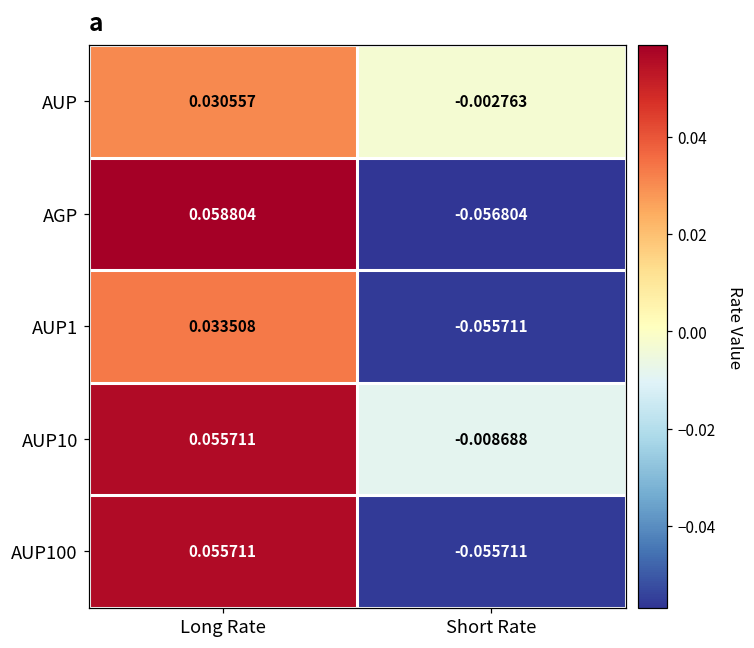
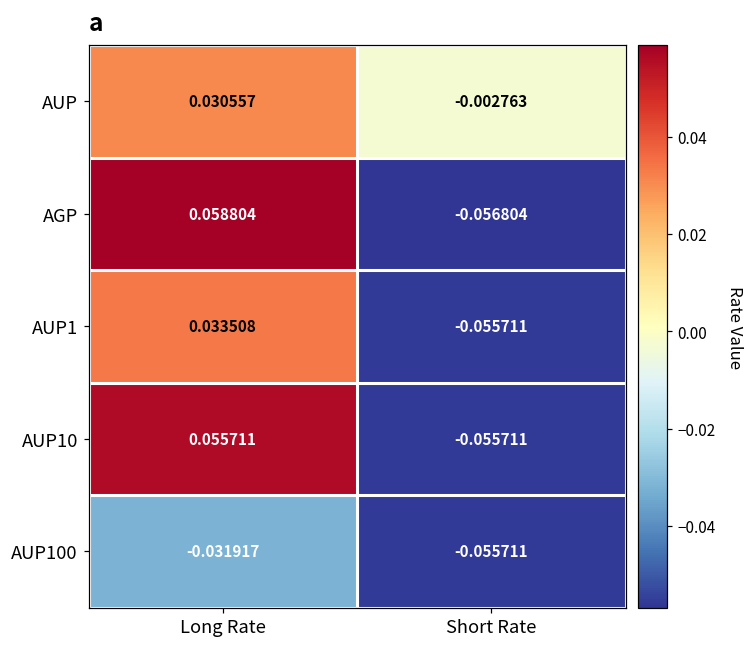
AUP10, Short Rate: -0.008688 -> -0.055711
AUP100, Long Rate: 0.055711 -> -0.031917
